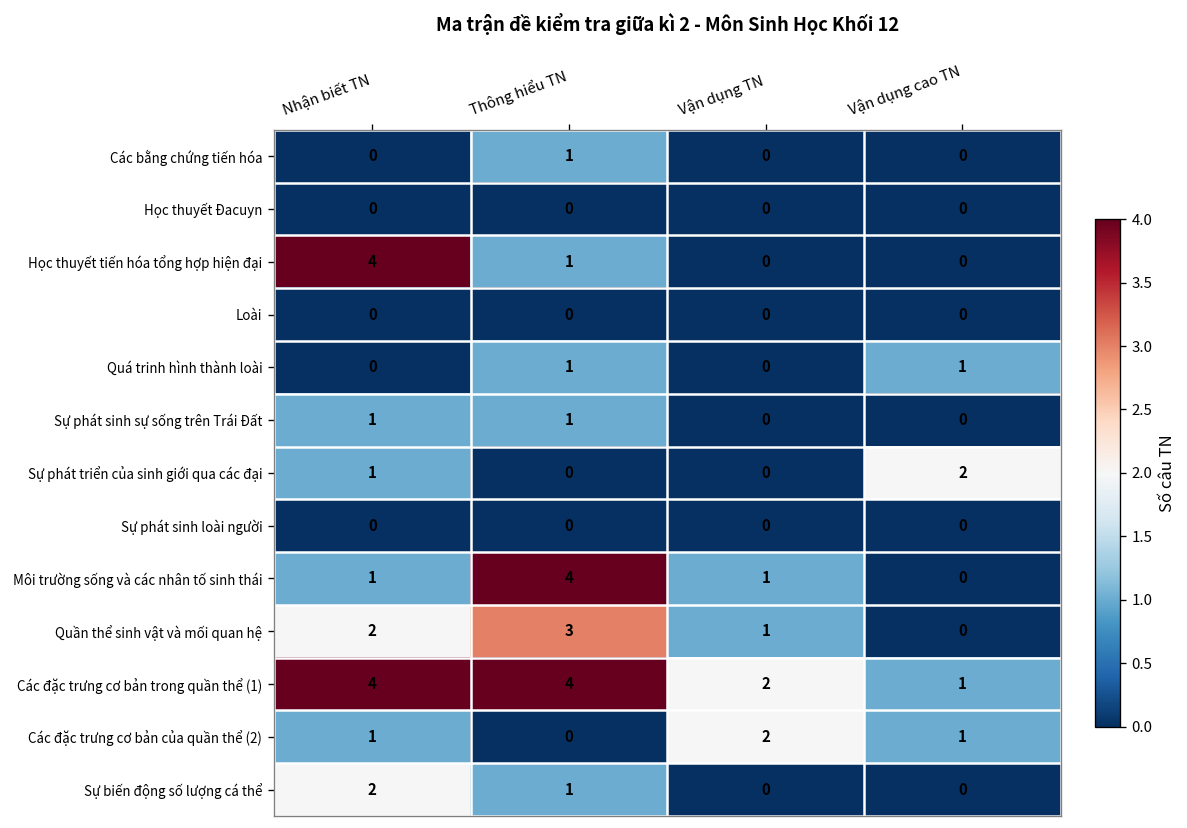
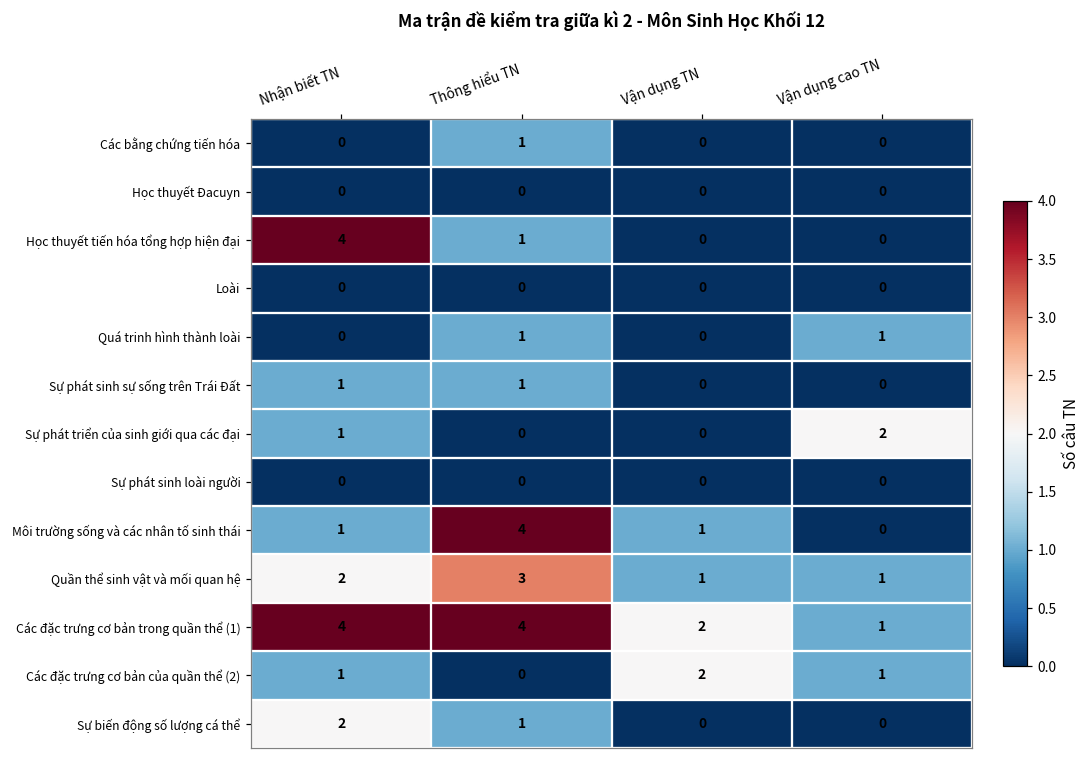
Quần thể sinh vật và mối quan hệ, Vận dụng cao TN: 0 -> 1
